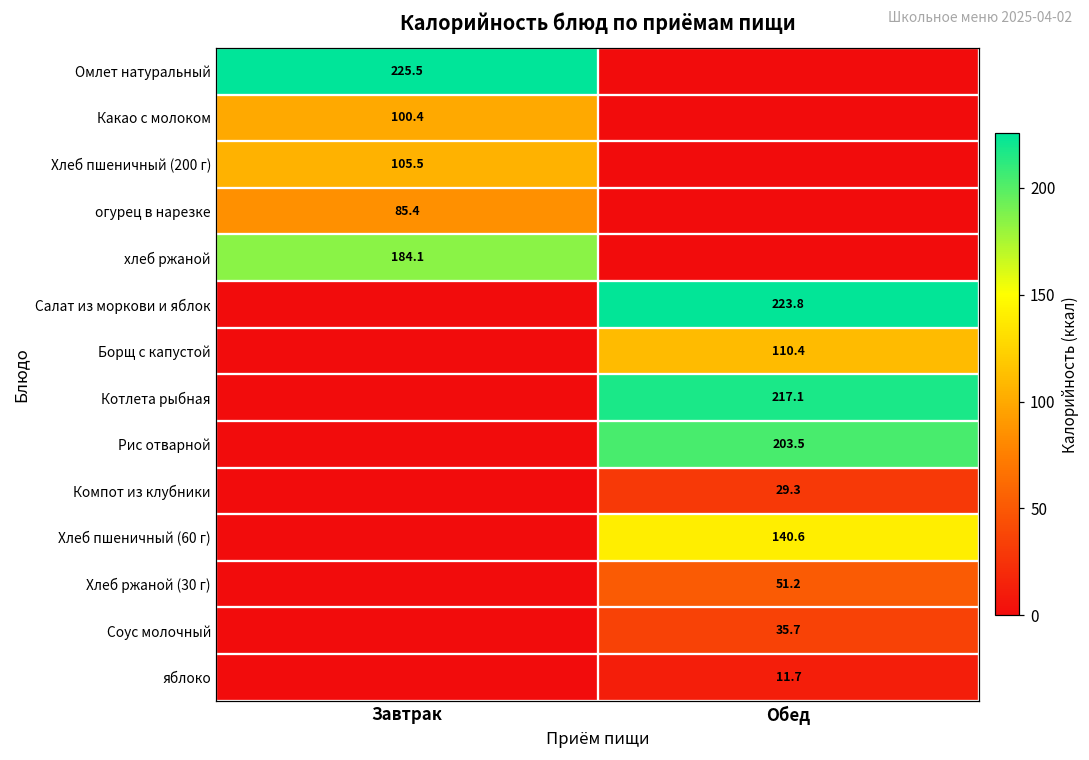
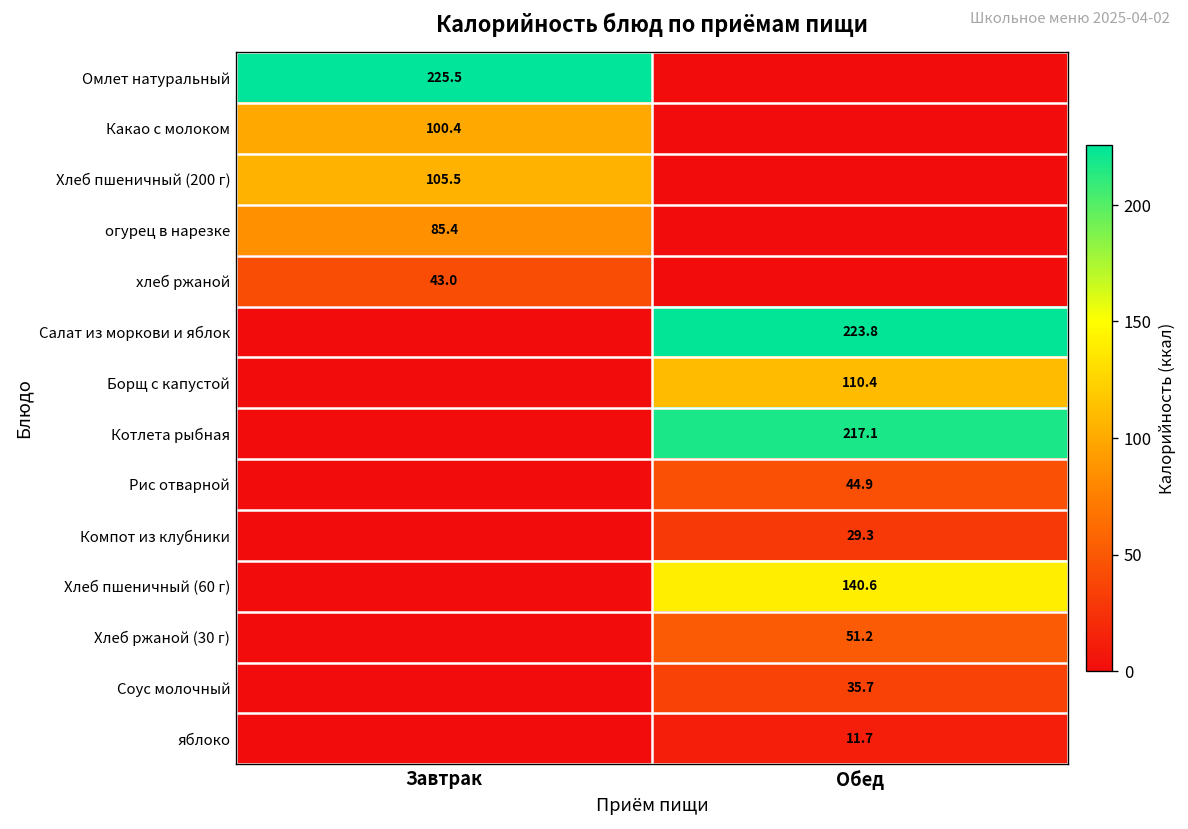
хлеб ржаной, Завтрак: 184.1 -> 43.0
Рис отварной, Обед: 203.5 -> 44.9
